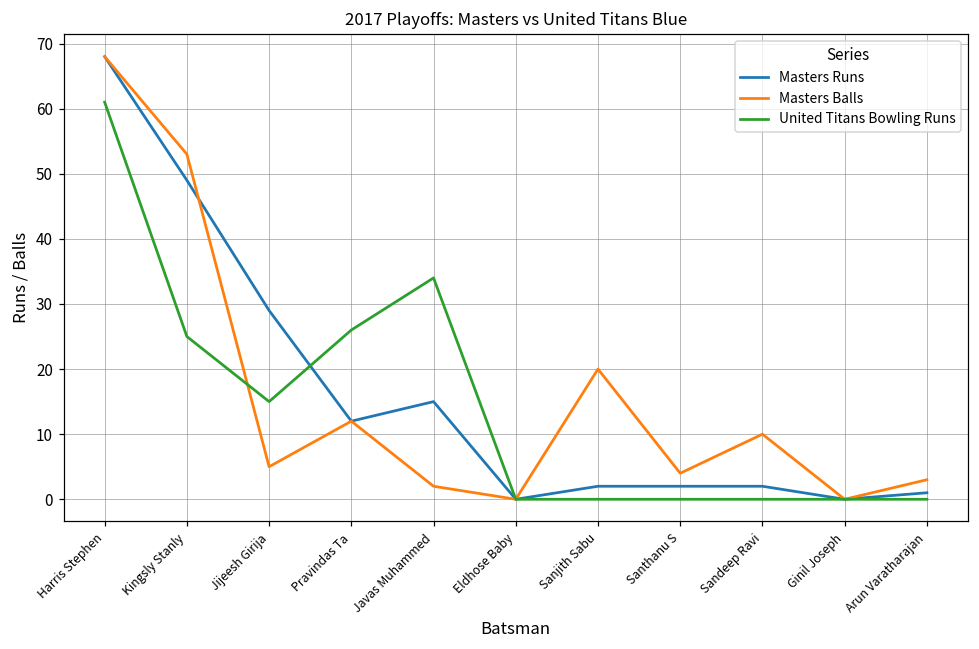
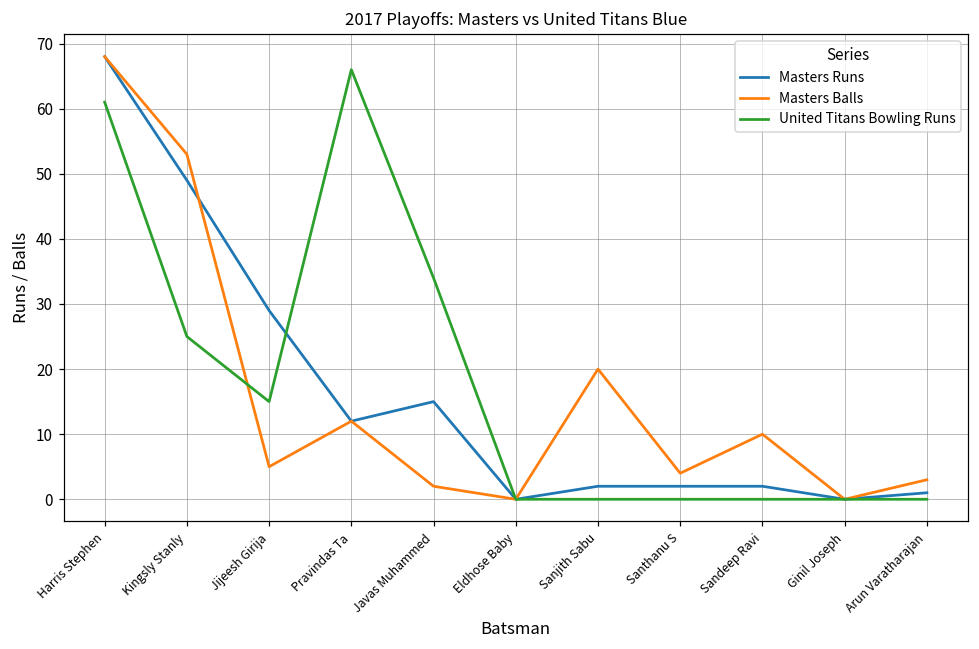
United Titans Bowling Runs, Pravindas Ta: 26 -> 66
